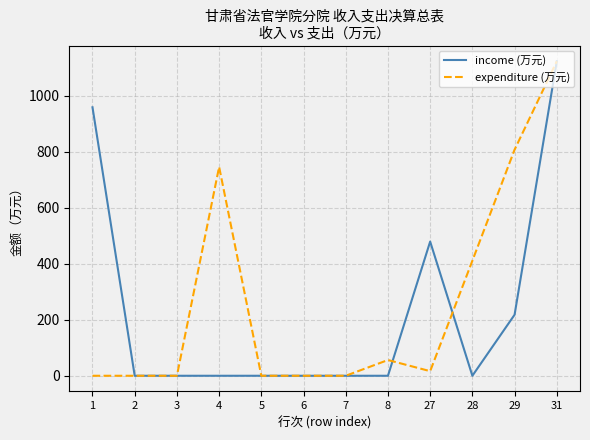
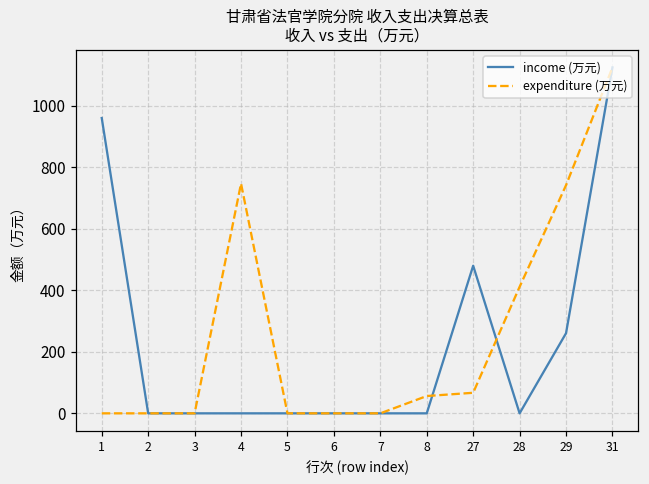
expenditure (万元), 27: 20 -> 70
income (万元), 29: 220 -> 260
expenditure (万元), 29: 810 -> 740
